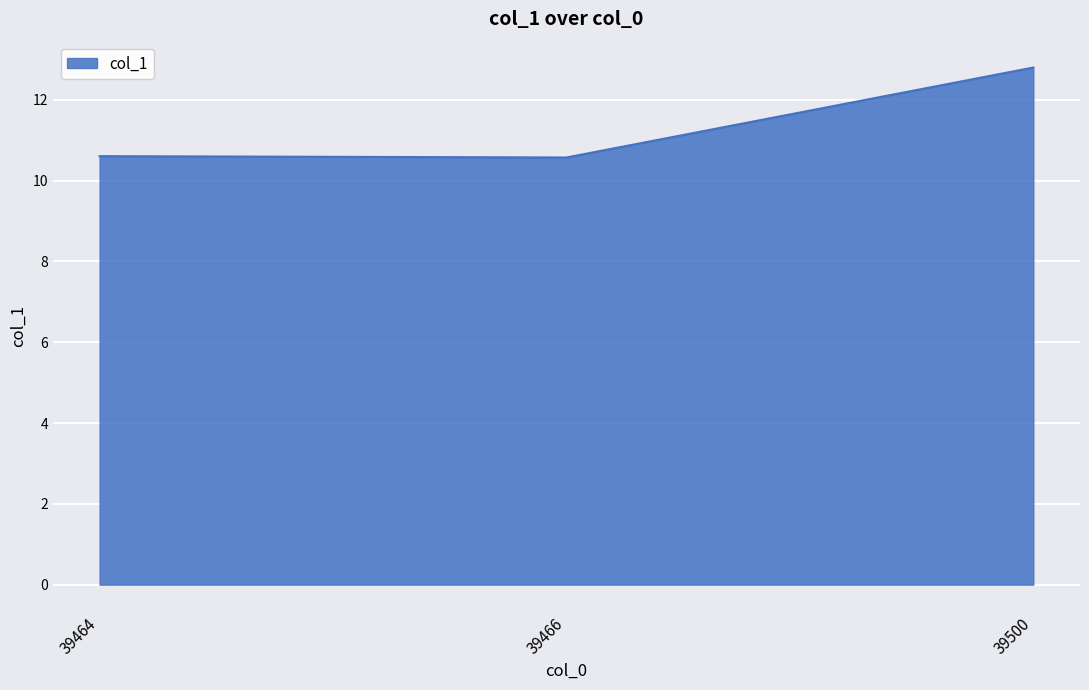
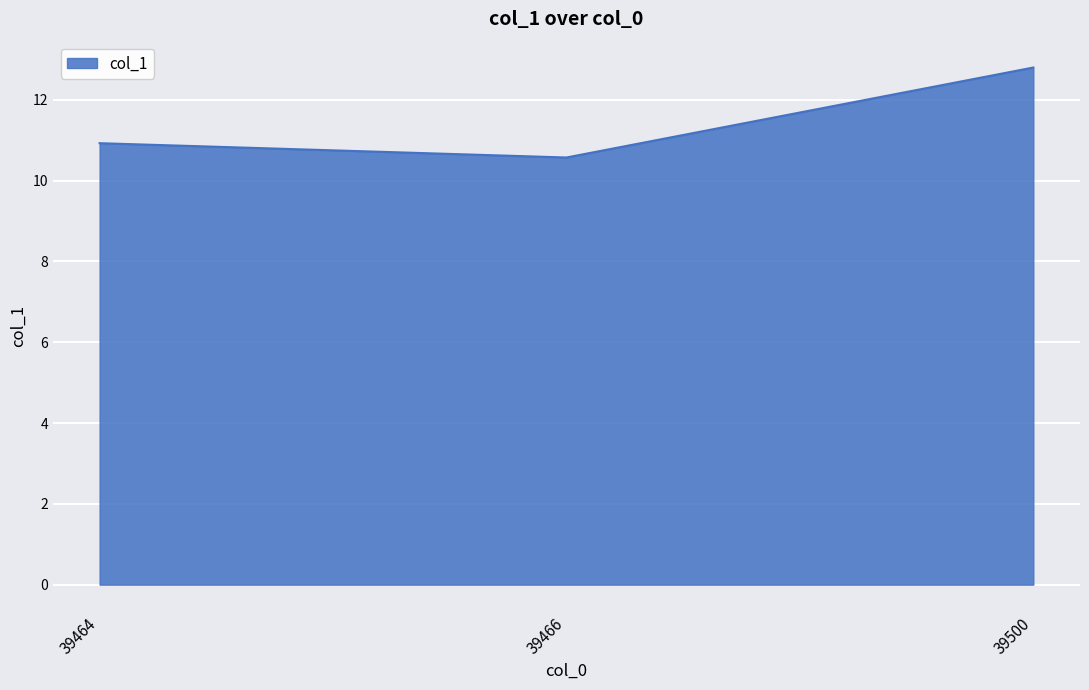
39464: 10.6 -> 10.9
